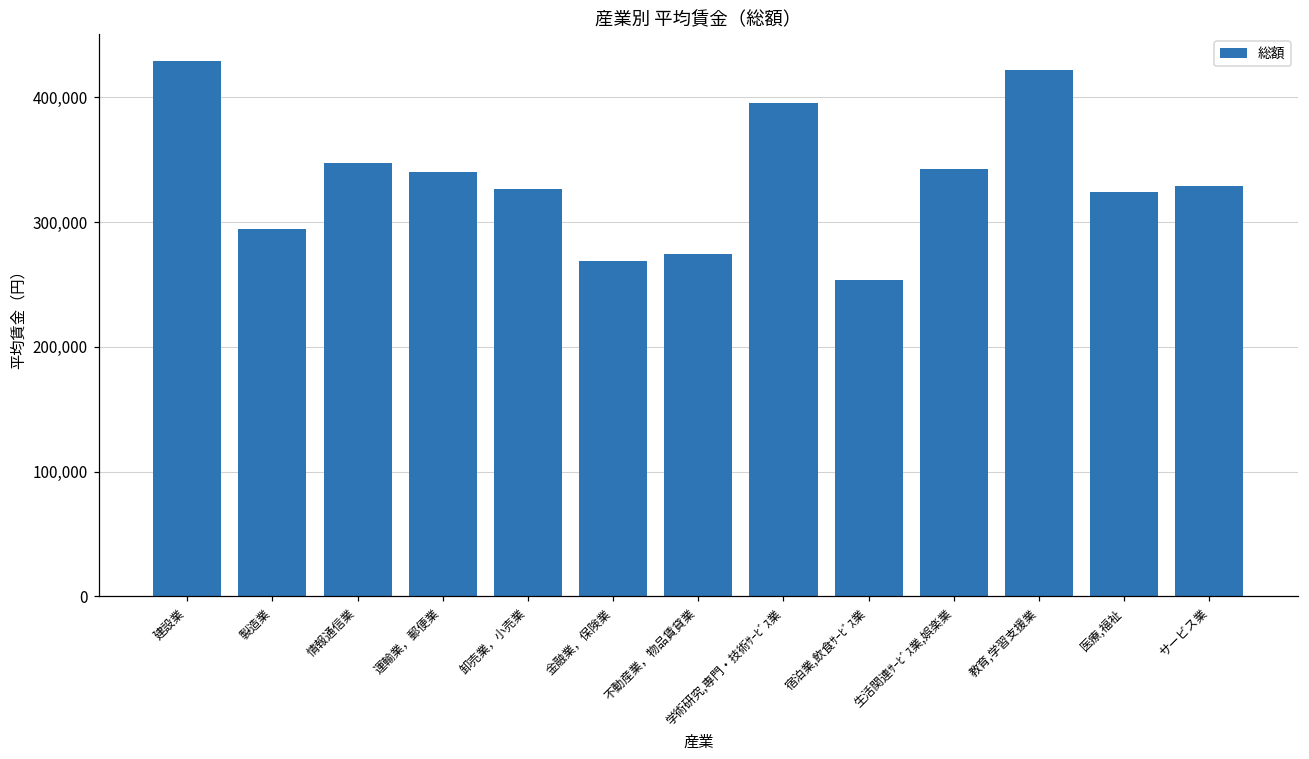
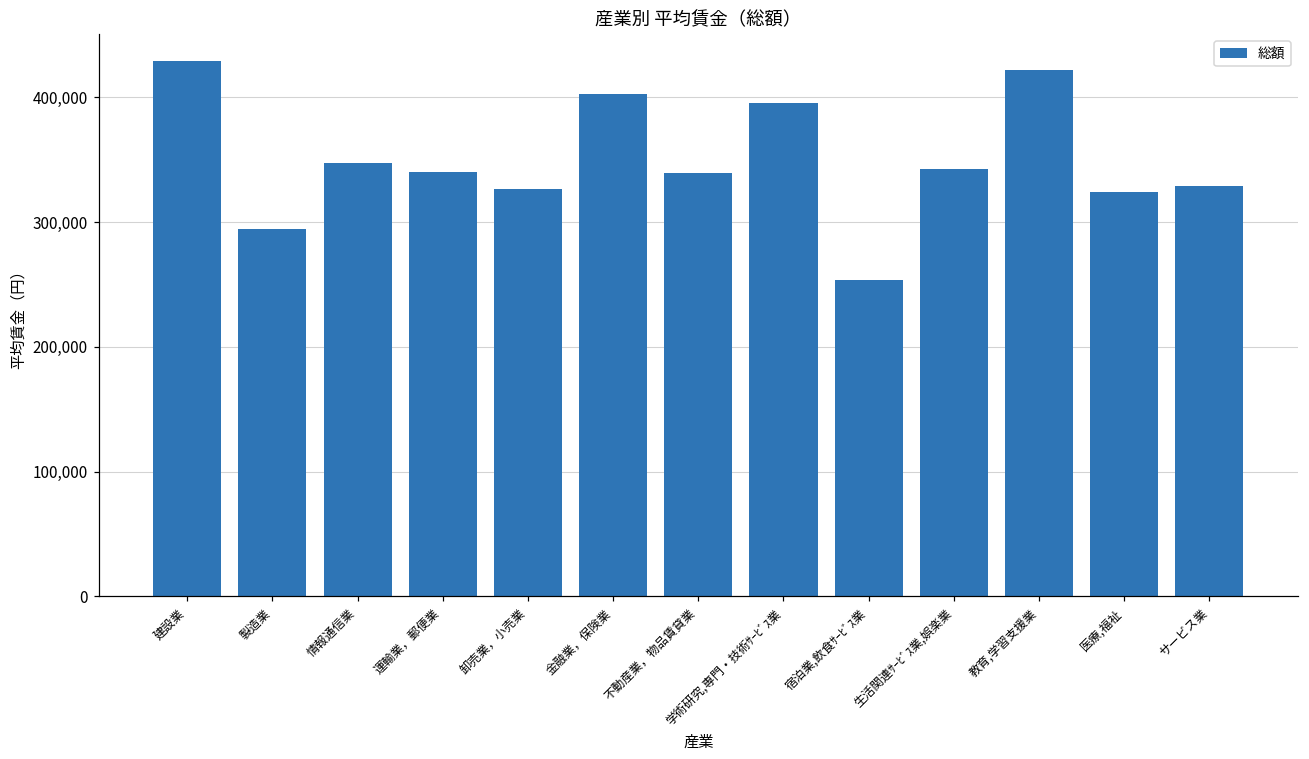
金融業，保険業: 269,000 -> 403,000
不動産業，物品賃貸業: 275,000 -> 339,000
